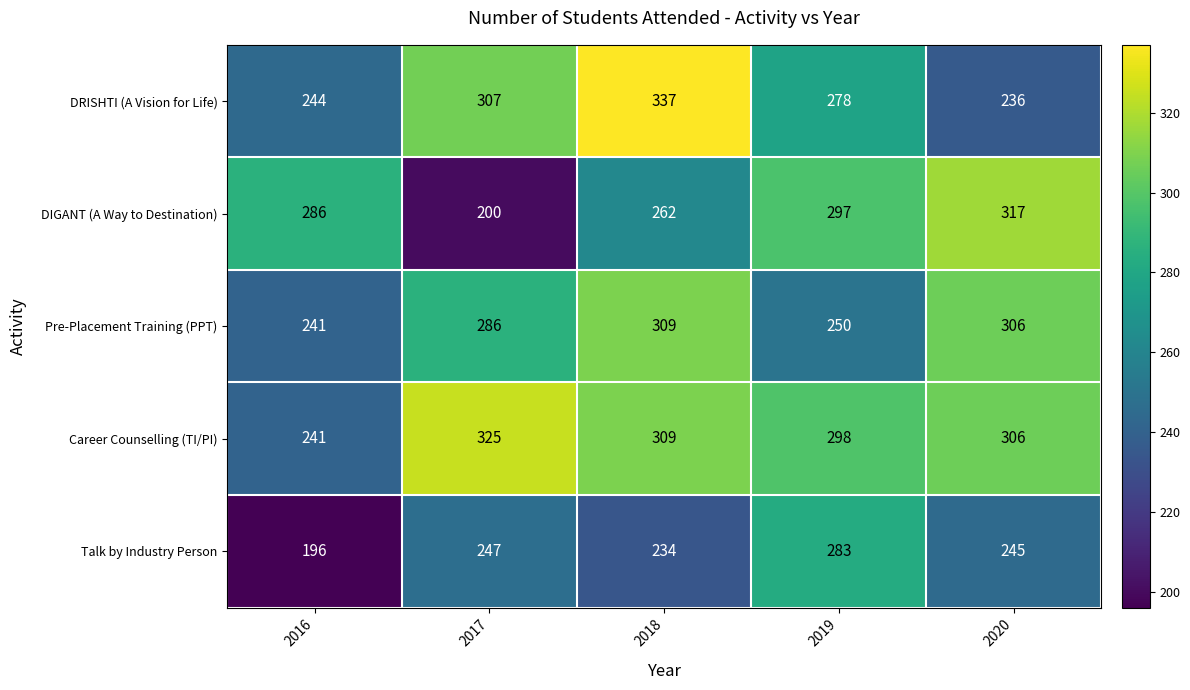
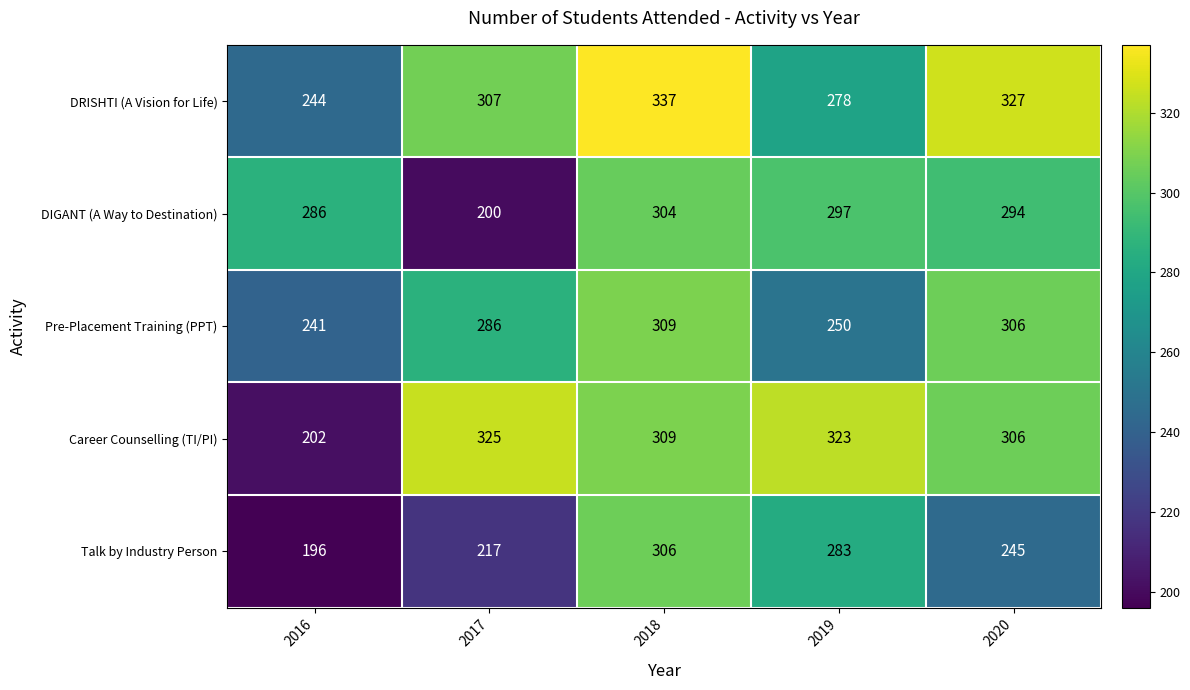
DRISHTI (A Vision for Life), 2020: 236 -> 327
DIGANT (A Way to Destination), 2018: 262 -> 304
DIGANT (A Way to Destination), 2020: 317 -> 294
Career Counselling (TI/PI), 2016: 241 -> 202
Career Counselling (TI/PI), 2019: 298 -> 323
Talk by Industry Person, 2017: 247 -> 217
Talk by Industry Person, 2018: 234 -> 306
